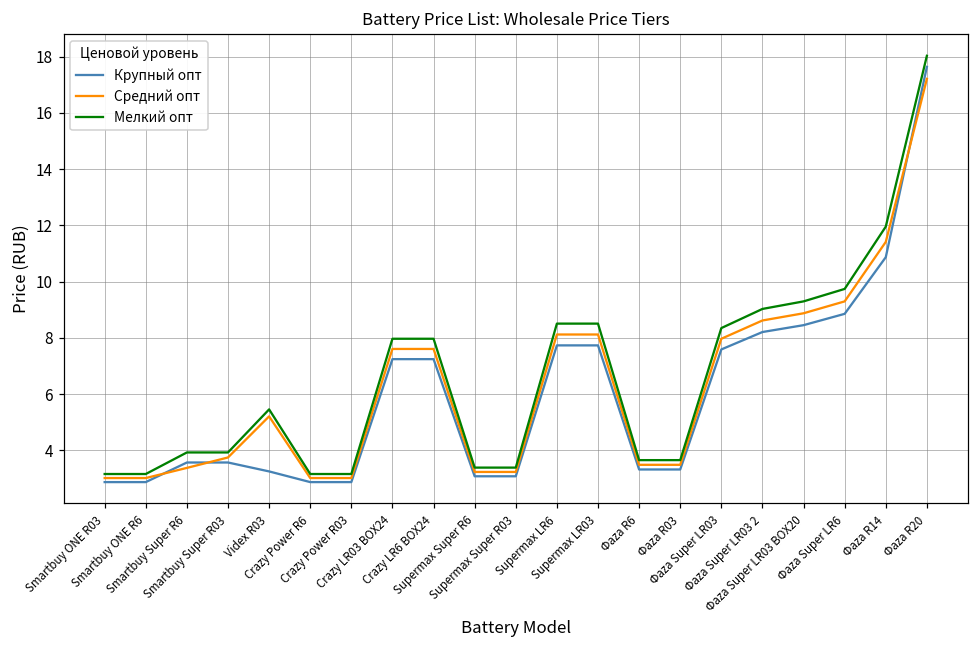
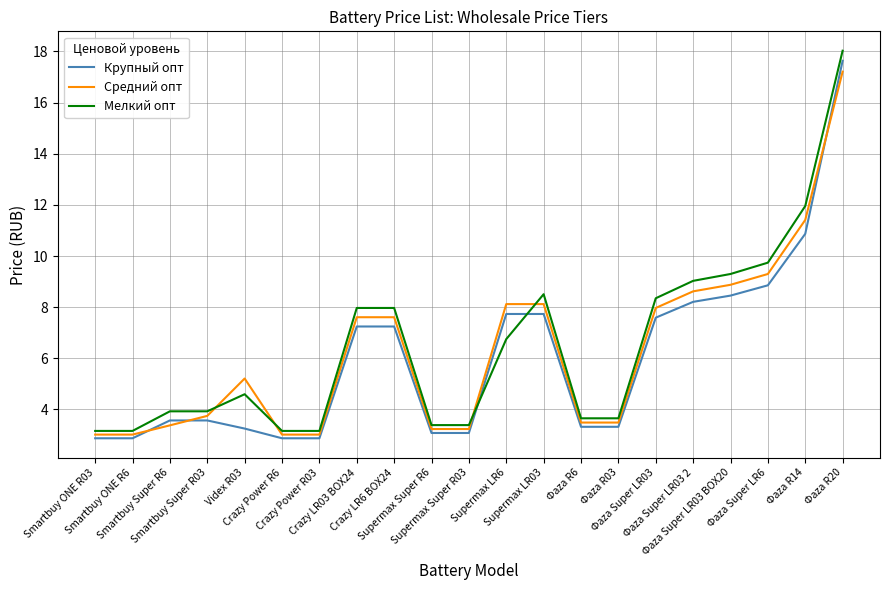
Мелкий опт, Videx R03: 5.5 -> 4.6
Мелкий опт, Supermax LR6: 8.5 -> 6.8
